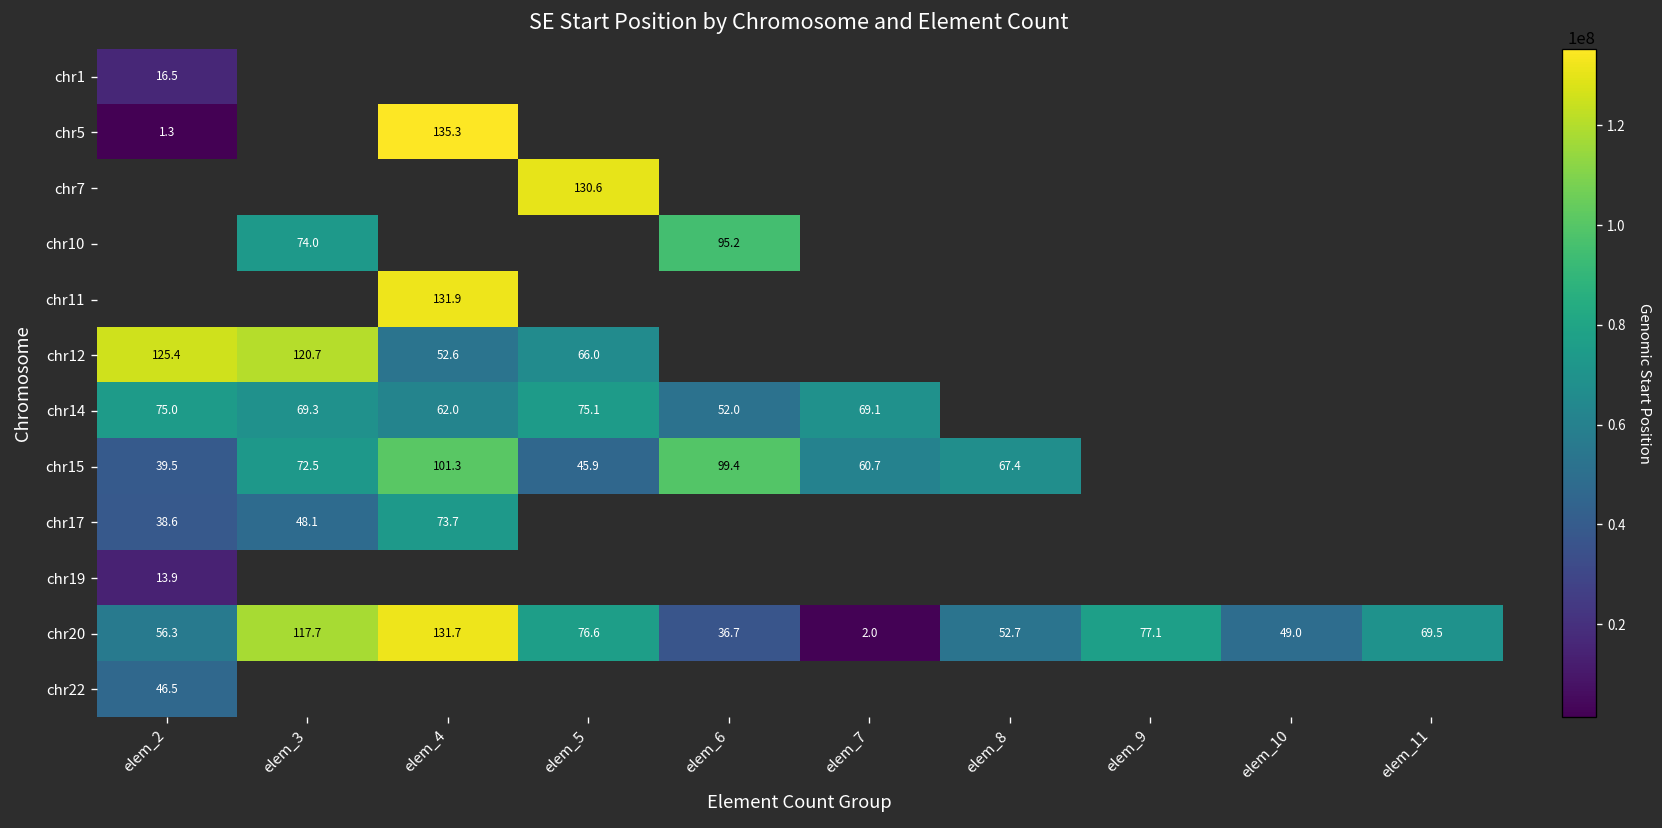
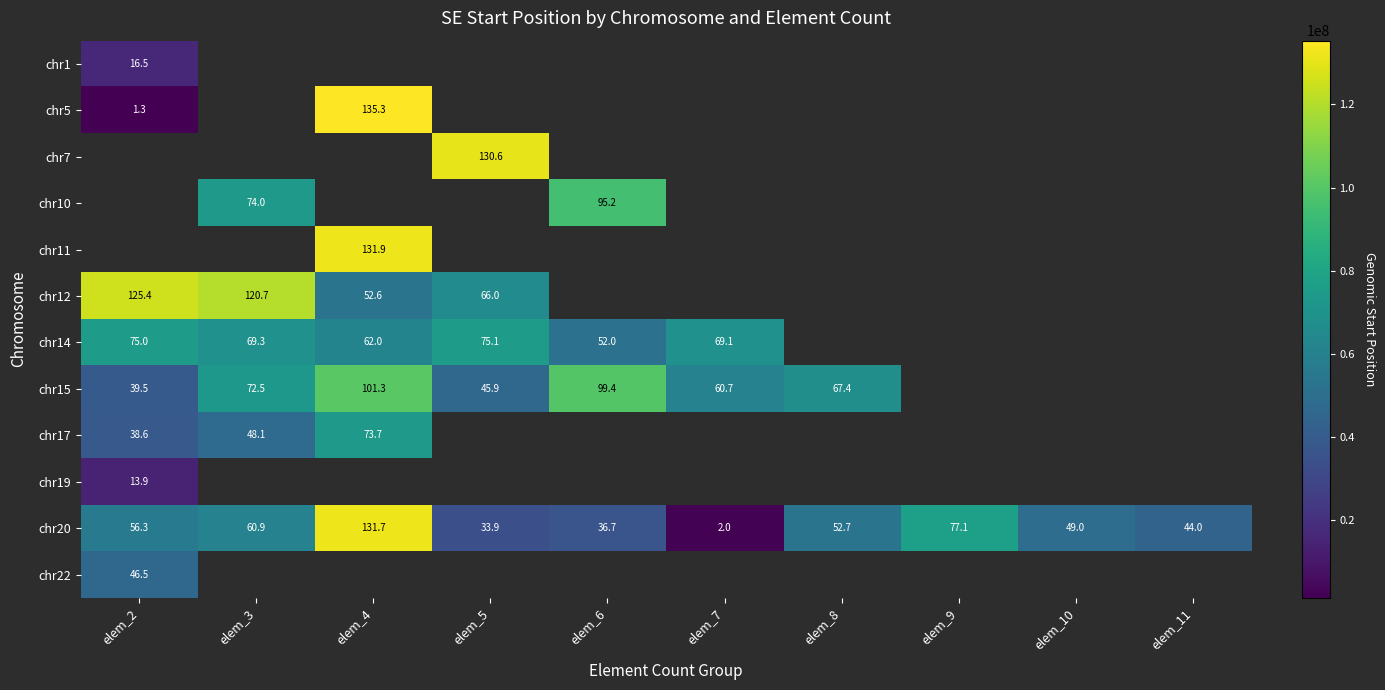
chr20, elem_3: 117.7 -> 60.9
chr20, elem_5: 76.6 -> 33.9
chr20, elem_11: 69.5 -> 44.0
